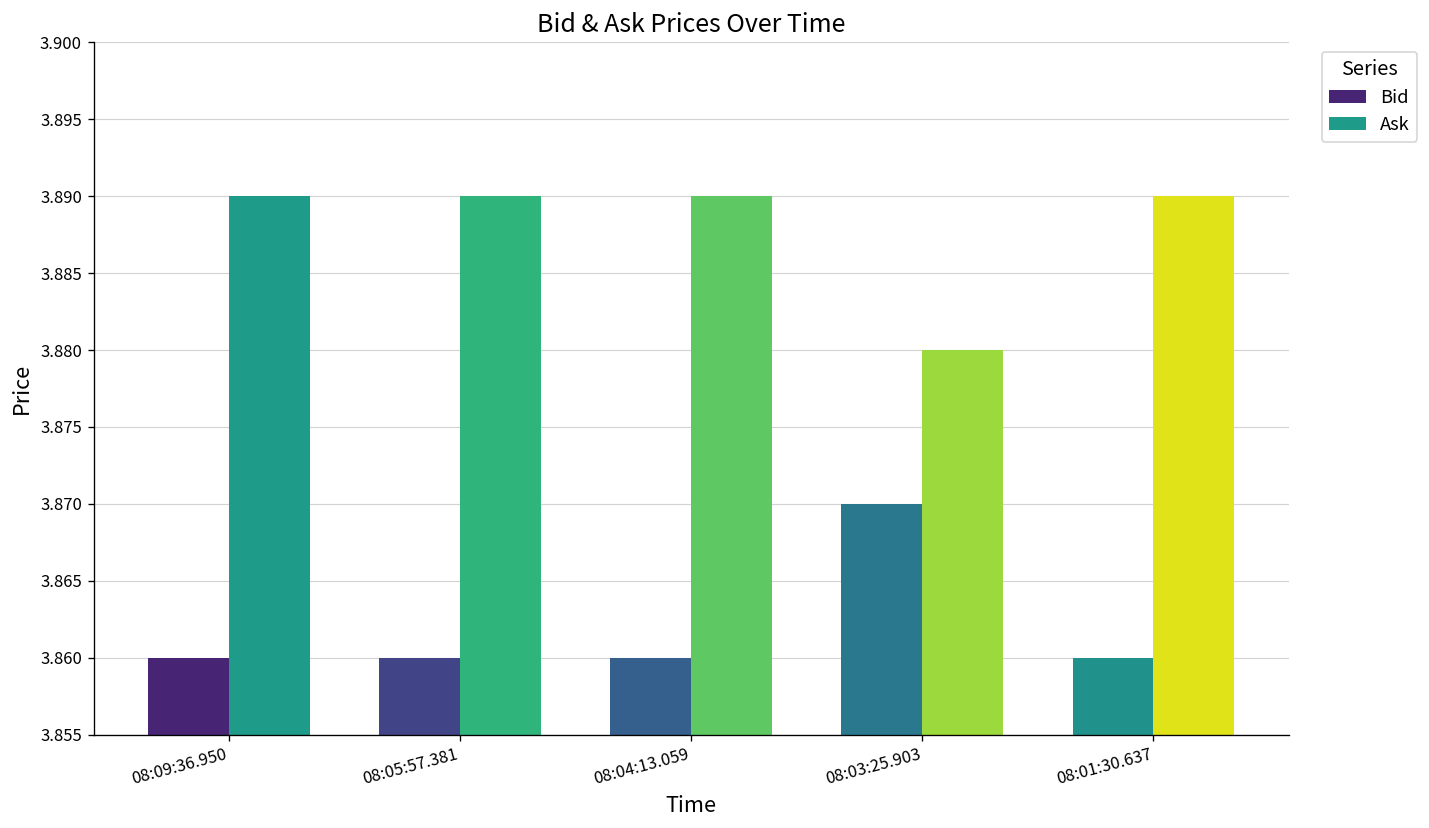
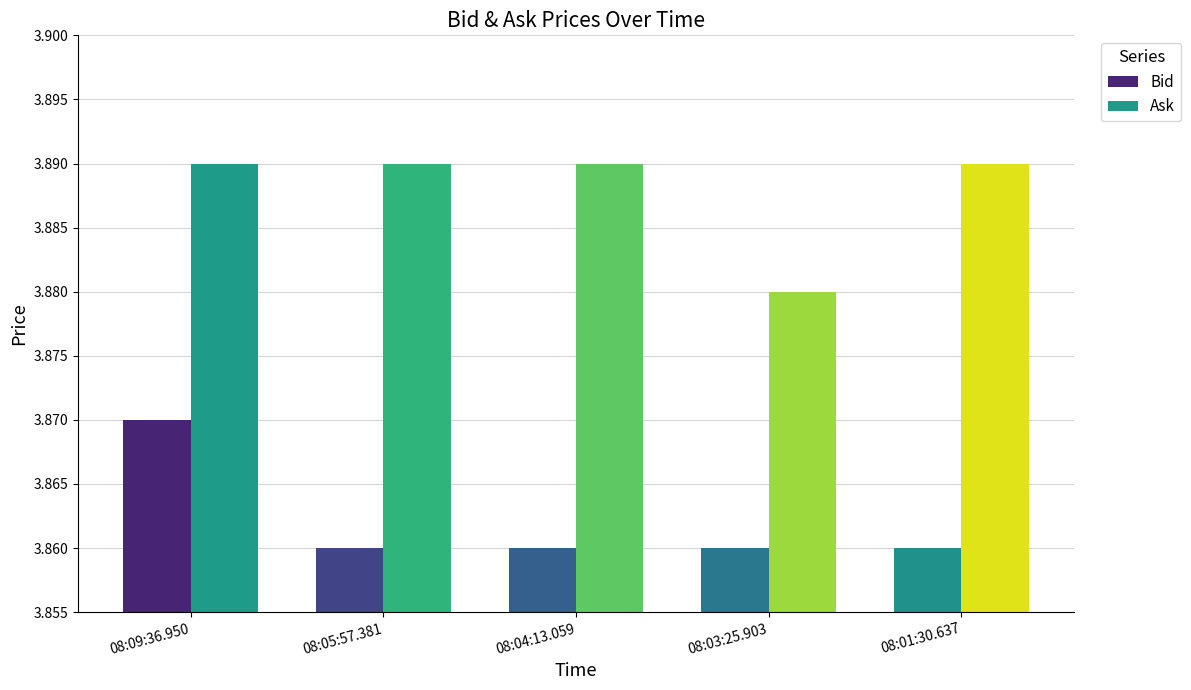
Bid, 08:09:36.950: 3.86 -> 3.87
Bid, 08:03:25.903: 3.87 -> 3.86
